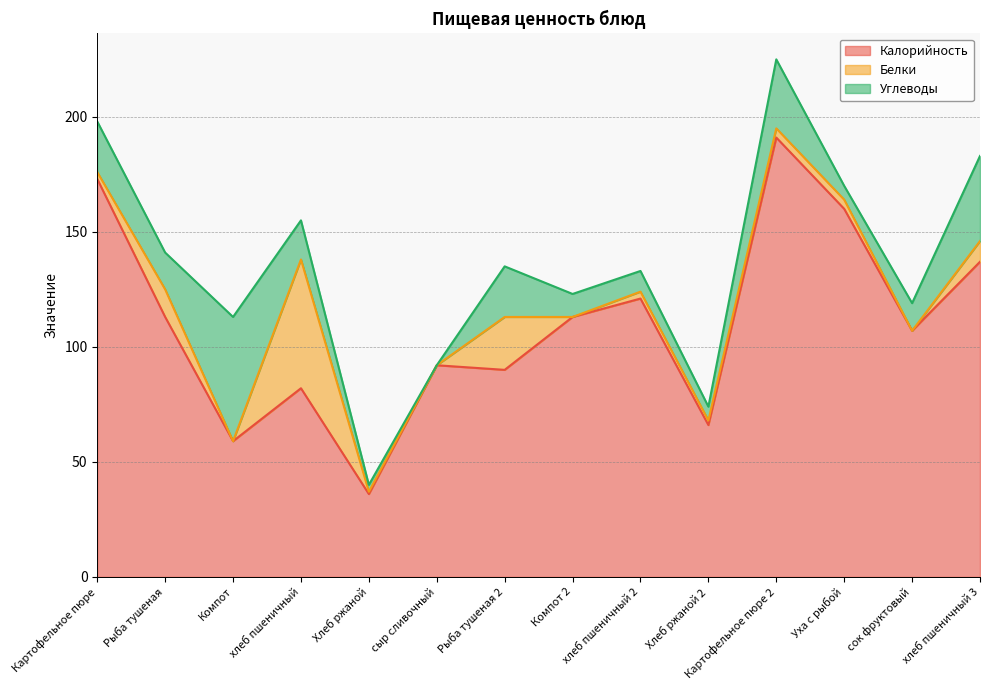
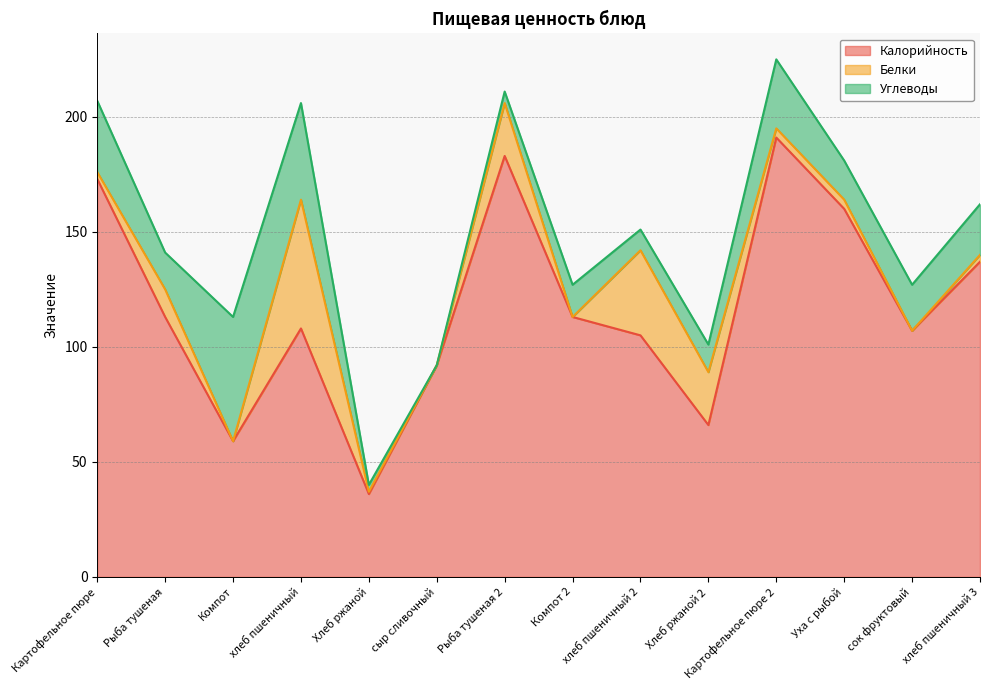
Углеводы, Картофельное пюре: 22 -> 31
Калорийность, хлеб пшеничный: 82 -> 108
Углеводы, хлеб пшеничный: 17 -> 42
Калорийность, Рыба тушеная 2: 90 -> 183
Углеводы, Рыба тушеная 2: 22 -> 5
Углеводы, Компот 2: 10 -> 14
Калорийность, хлеб пшеничный 2: 121 -> 105
Белки, хлеб пшеничный 2: 3 -> 37
Белки, Хлеб ржаной 2: 2 -> 23
Углеводы, Хлеб ржаной 2: 6 -> 12
Углеводы, Уха с рыбой: 6 -> 17
Углеводы, сок фруктовый: 12 -> 20
Белки, хлеб пшеничный 3: 9 -> 3
Углеводы, хлеб пшеничный 3: 37 -> 22
